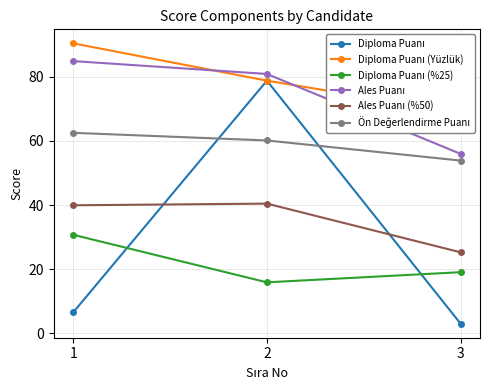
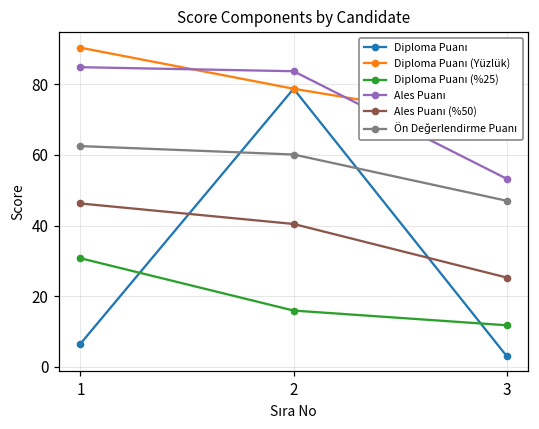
Ales Puanı (%50), 1: 40 -> 46
Ales Puanı, 2: 81 -> 84
Diploma Puanı (%25), 3: 19 -> 12
Ales Puanı, 3: 56 -> 53
Ön Değerlendirme Puanı, 3: 54 -> 47
